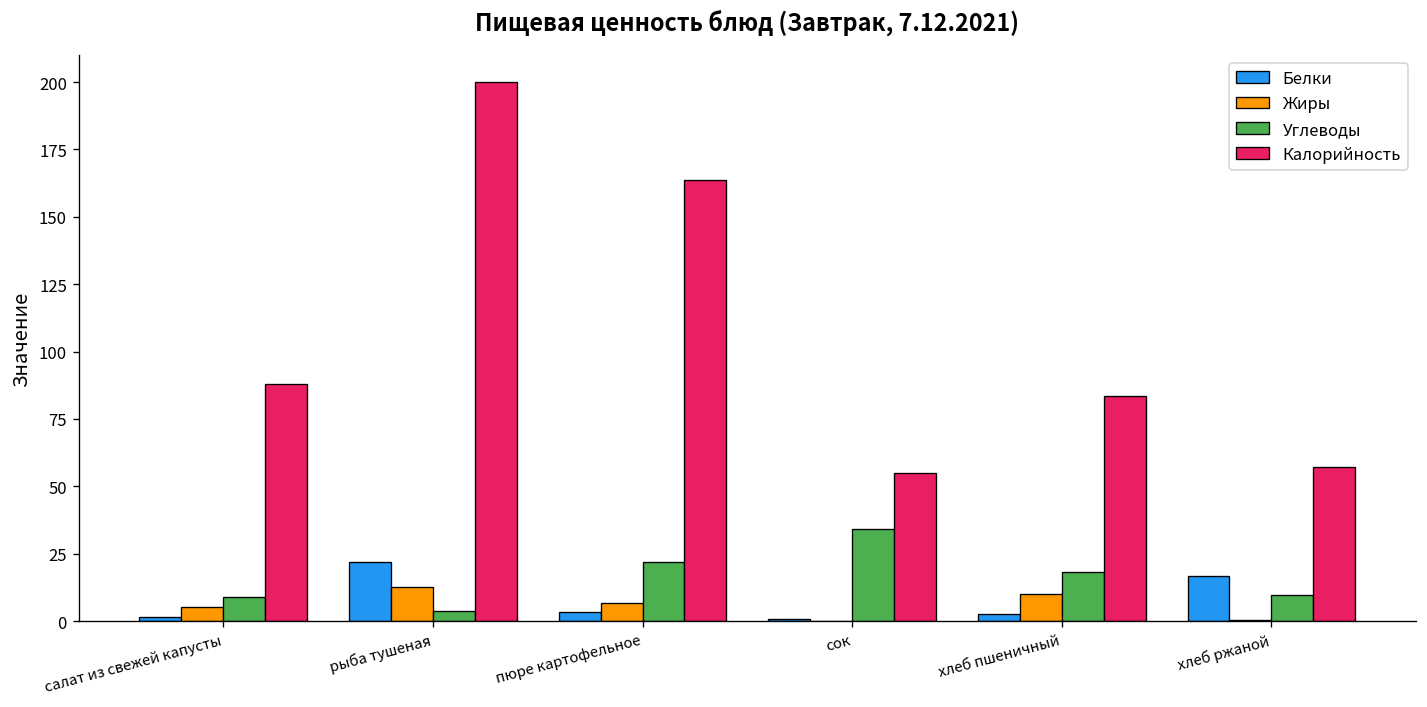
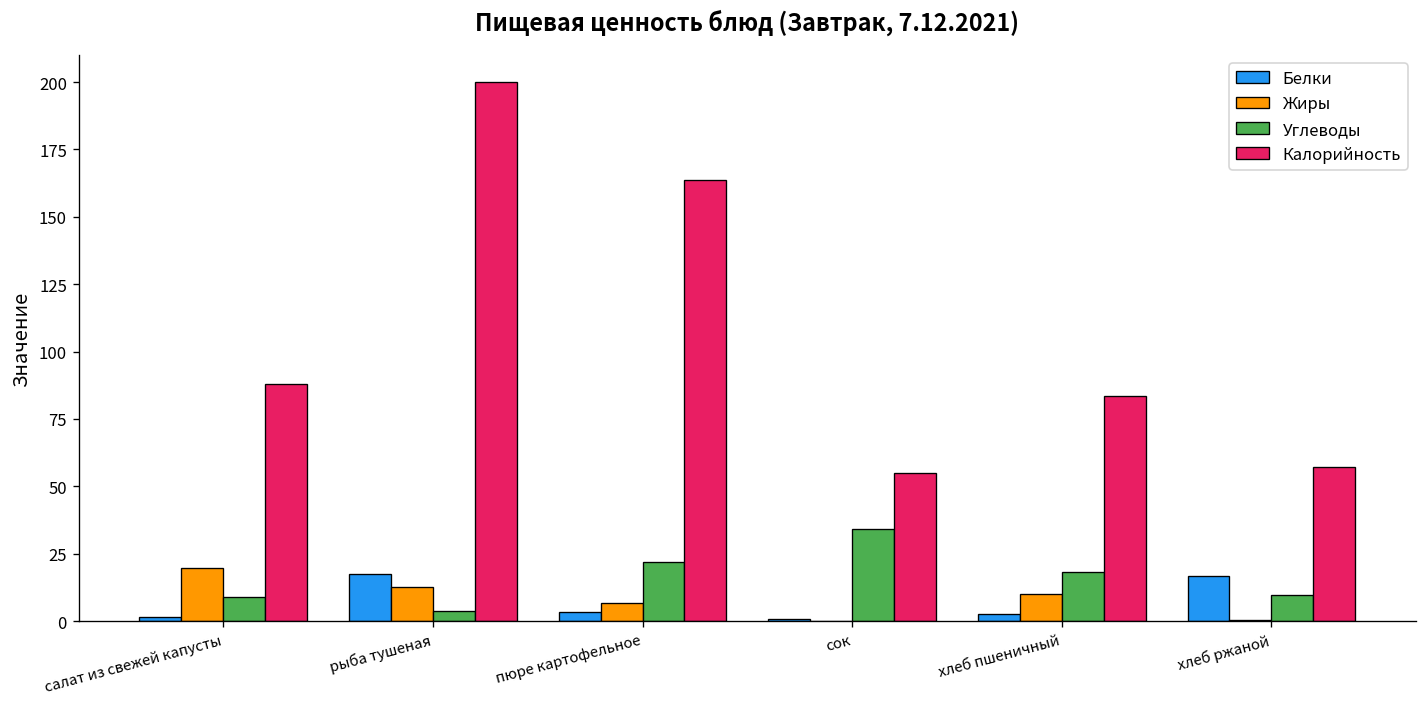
Жиры, салат из свежей капусты: 5 -> 20
Белки, рыба тушеная: 22 -> 18
